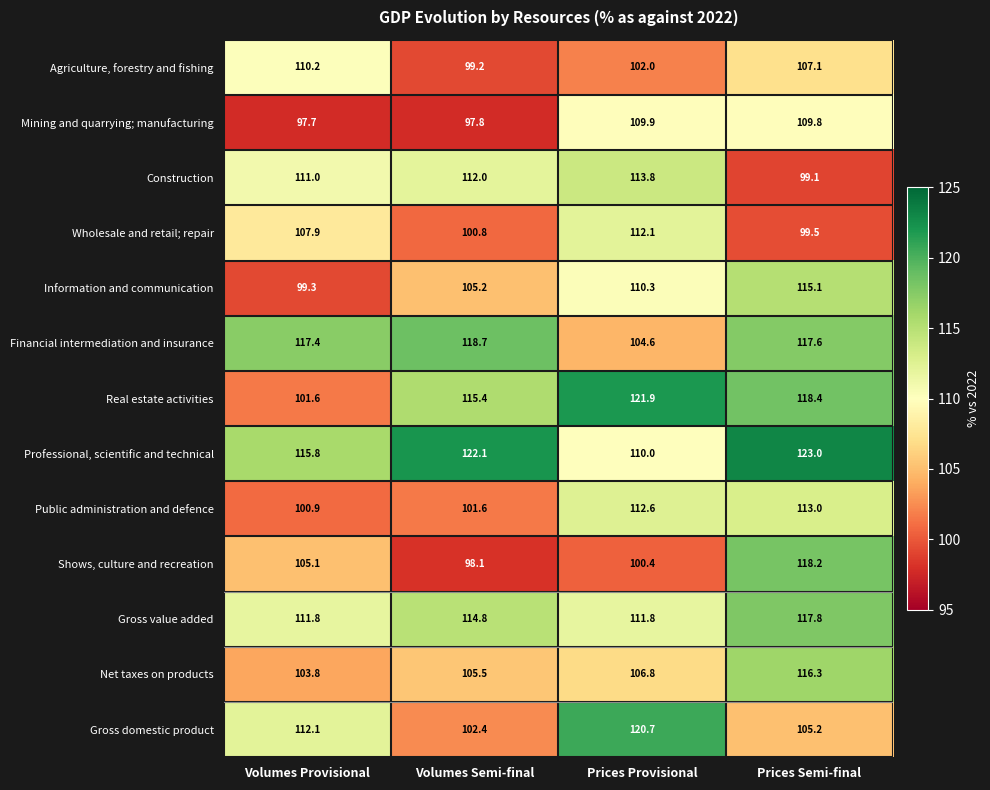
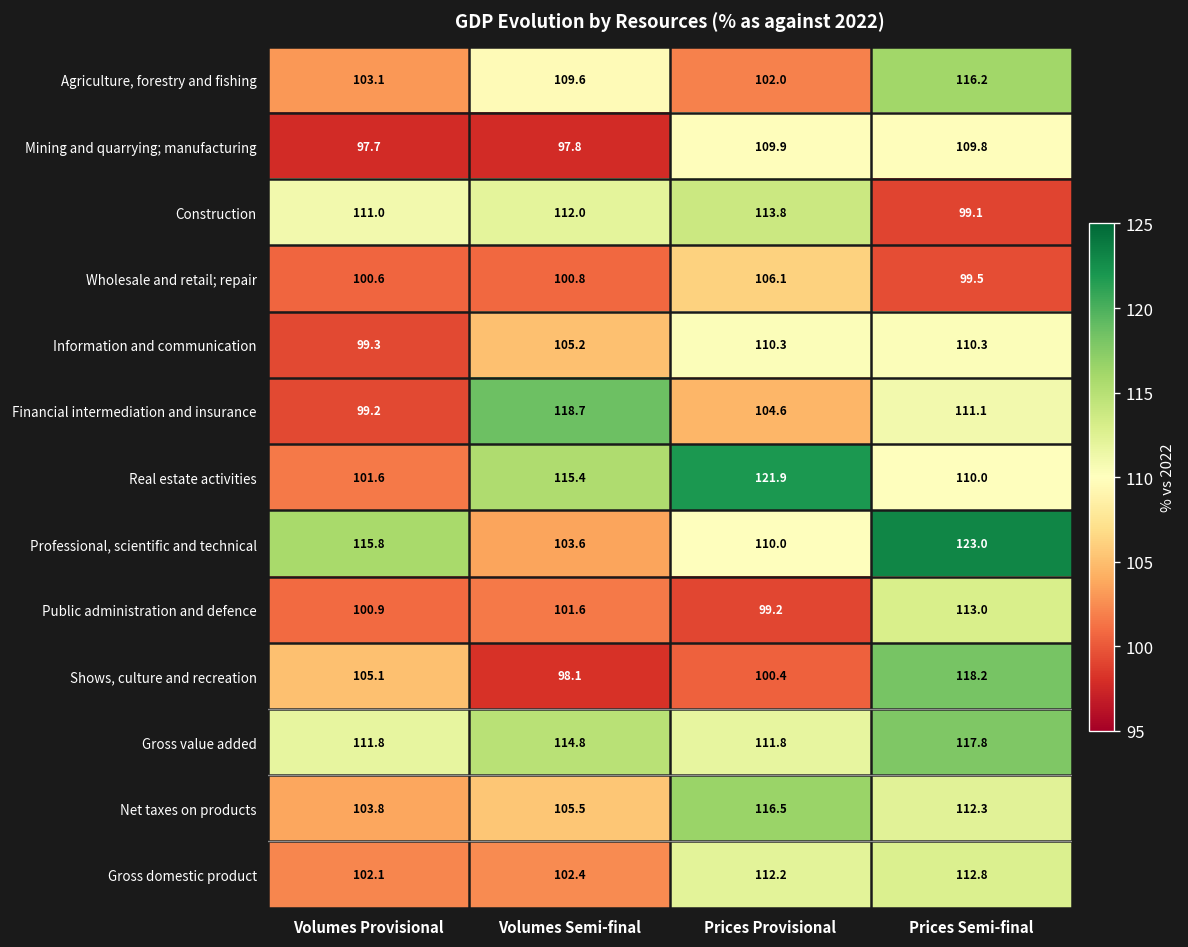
Agriculture, forestry and fishing, Volumes Provisional: 110.2 -> 103.1
Agriculture, forestry and fishing, Volumes Semi-final: 99.2 -> 109.6
Agriculture, forestry and fishing, Prices Semi-final: 107.1 -> 116.2
Wholesale and retail; repair, Volumes Provisional: 107.9 -> 100.6
Wholesale and retail; repair, Prices Provisional: 112.1 -> 106.1
Information and communication, Prices Semi-final: 115.1 -> 110.3
Financial intermediation and insurance, Volumes Provisional: 117.4 -> 99.2
Financial intermediation and insurance, Prices Semi-final: 117.6 -> 111.1
Real estate activities, Prices Semi-final: 118.4 -> 110.0
Professional, scientific and technical, Volumes Semi-final: 122.1 -> 103.6
Public administration and defence, Prices Provisional: 112.6 -> 99.2
Net taxes on products, Prices Provisional: 106.8 -> 116.5
Net taxes on products, Prices Semi-final: 116.3 -> 112.3
Gross domestic product, Volumes Provisional: 112.1 -> 102.1
Gross domestic product, Prices Provisional: 120.7 -> 112.2
Gross domestic product, Prices Semi-final: 105.2 -> 112.8
